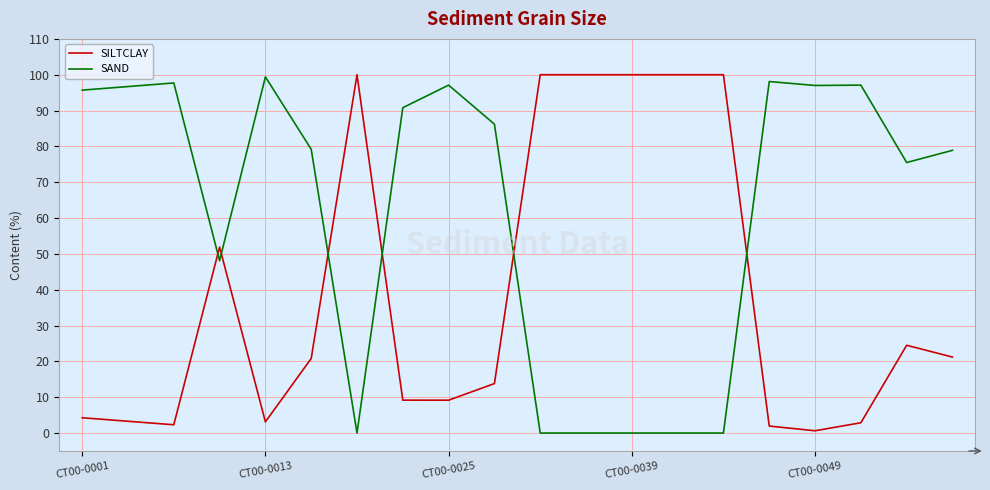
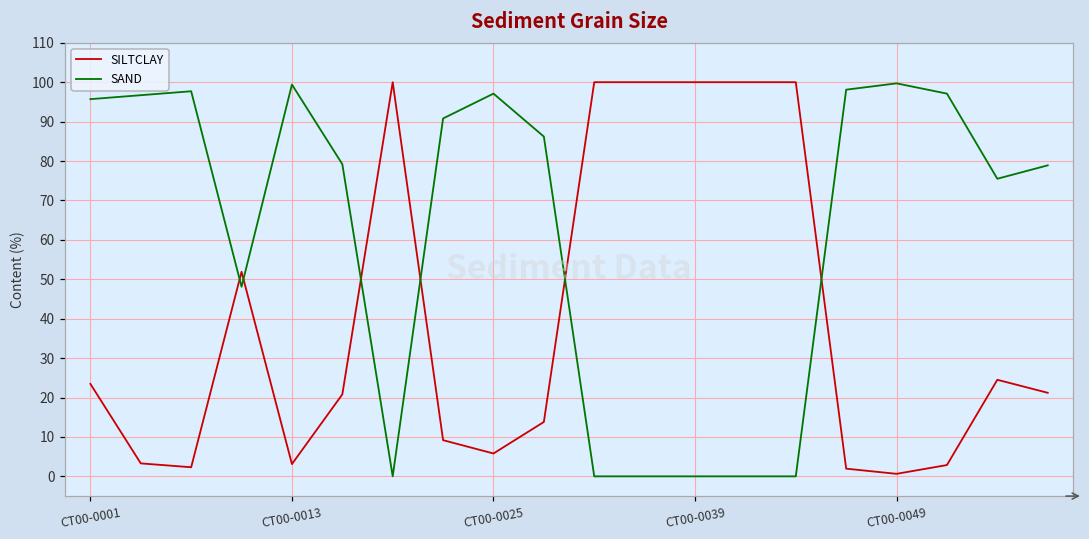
SILTCLAY, CT00-0001: 4 -> 23
SILTCLAY, CT00-0025: 9 -> 6
SAND, CT00-0049: 97 -> 100
